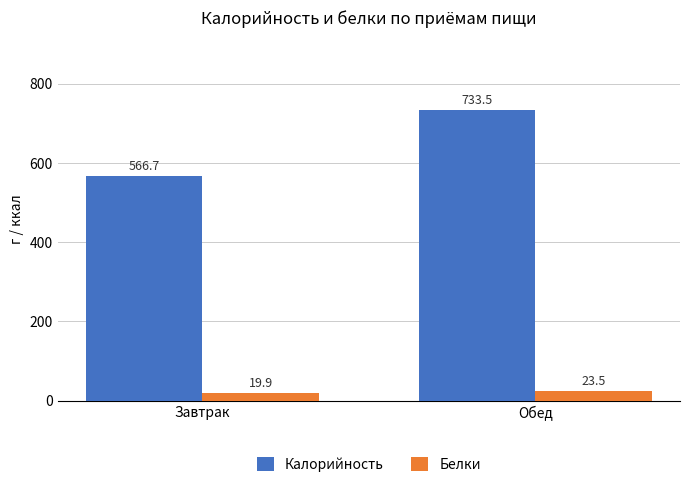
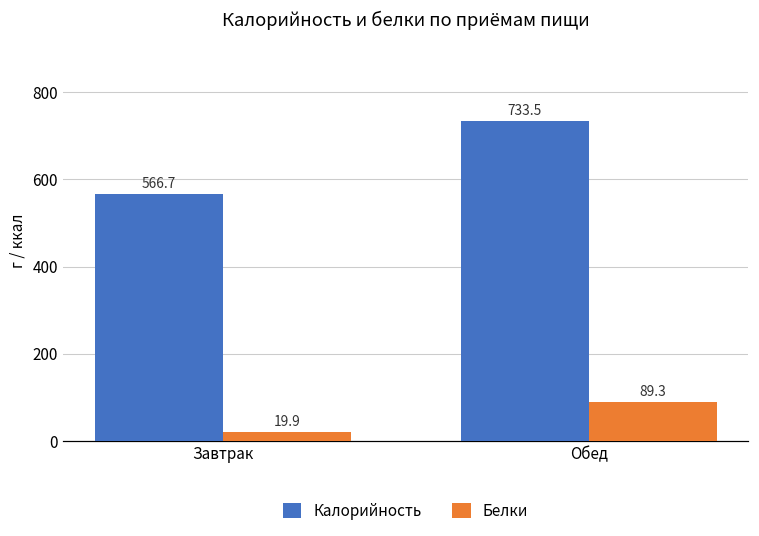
Белки, Обед: 23.5 -> 89.3
